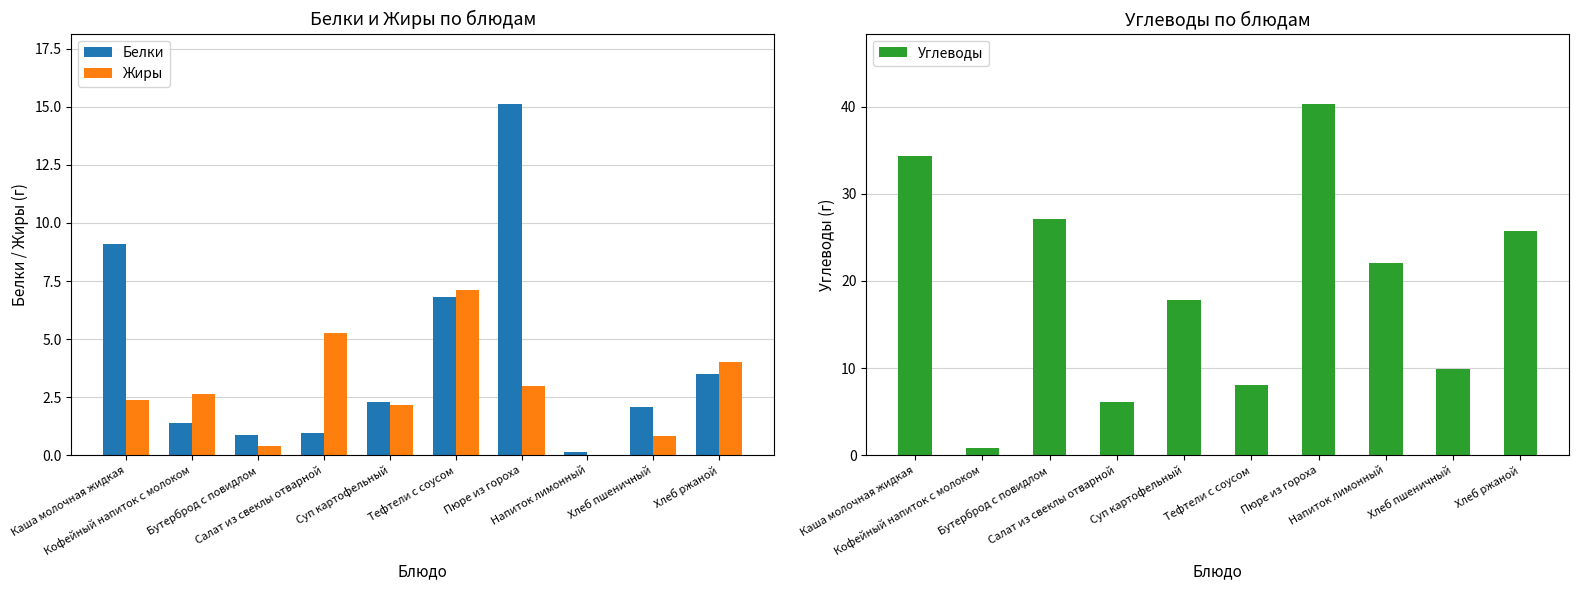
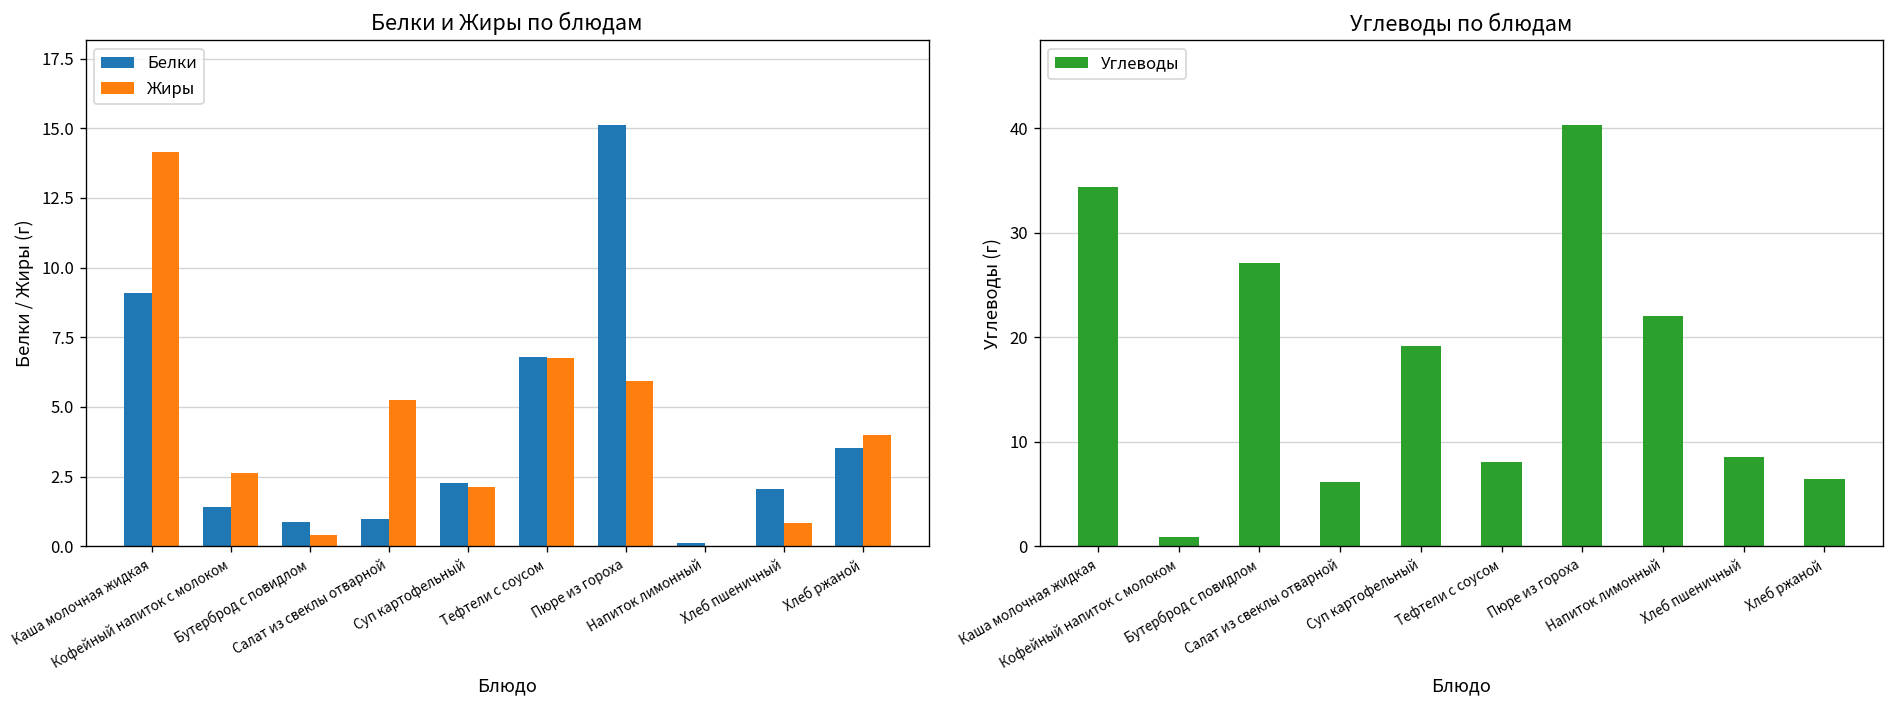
Белки и Жиры по блюдам, Жиры, Каша молочная жидкая: 2.4 -> 14.1
Белки и Жиры по блюдам, Жиры, Тефтели с соусом: 7.1 -> 6.8
Белки и Жиры по блюдам, Жиры, Пюре из гороха: 3.0 -> 5.9
Углеводы по блюдам, Суп картофельный: 18 -> 19
Углеводы по блюдам, Хлеб пшеничный: 10 -> 9
Углеводы по блюдам, Хлеб ржаной: 26 -> 6
